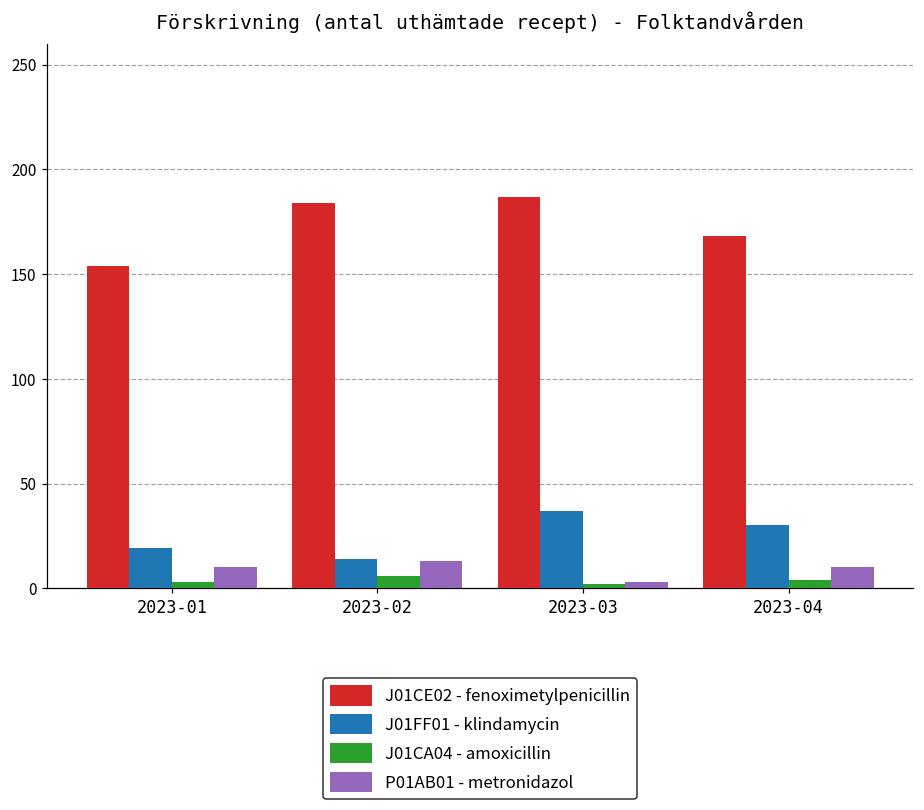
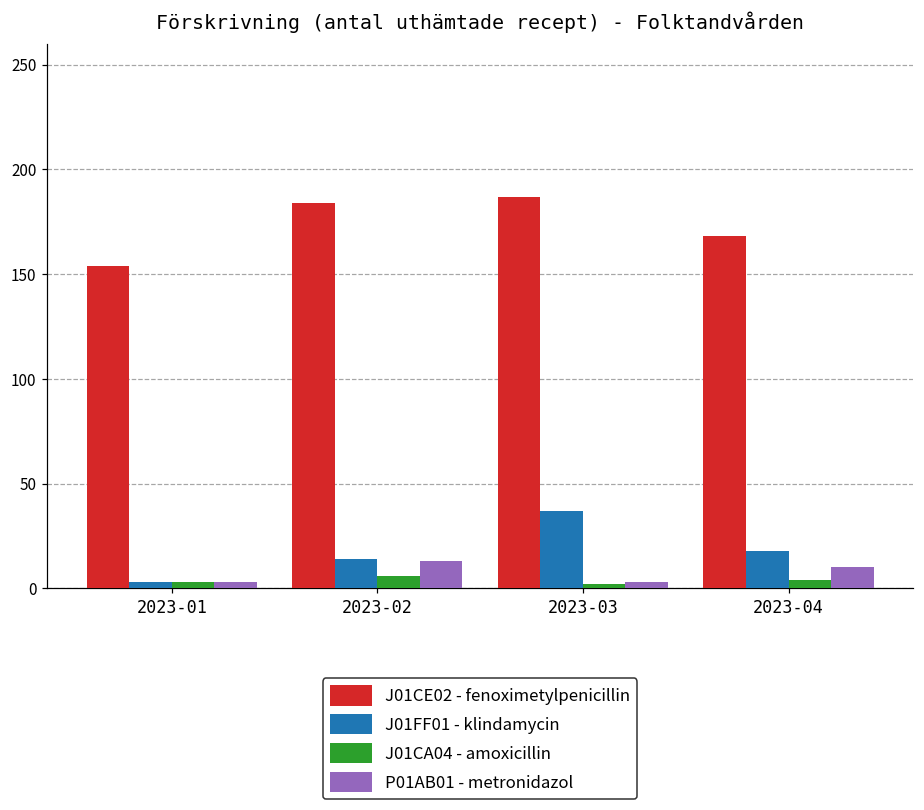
J01FF01 - klindamycin, 2023-01: 19 -> 3
P01AB01 - metronidazol, 2023-01: 10 -> 3
J01FF01 - klindamycin, 2023-04: 30 -> 18
